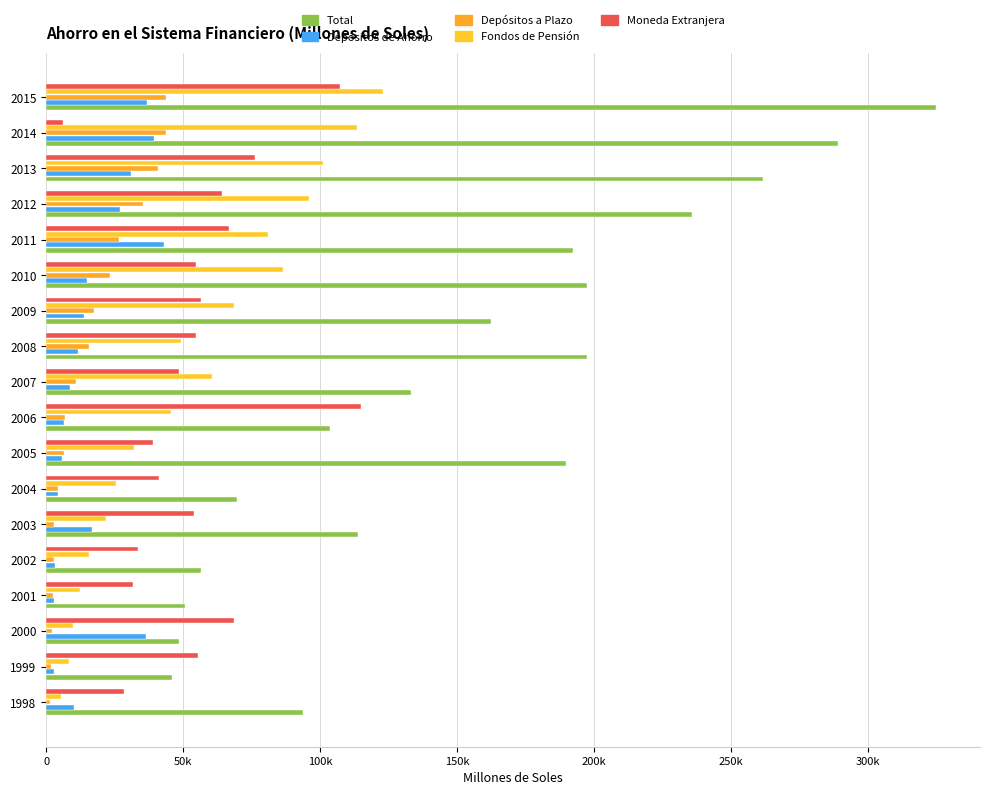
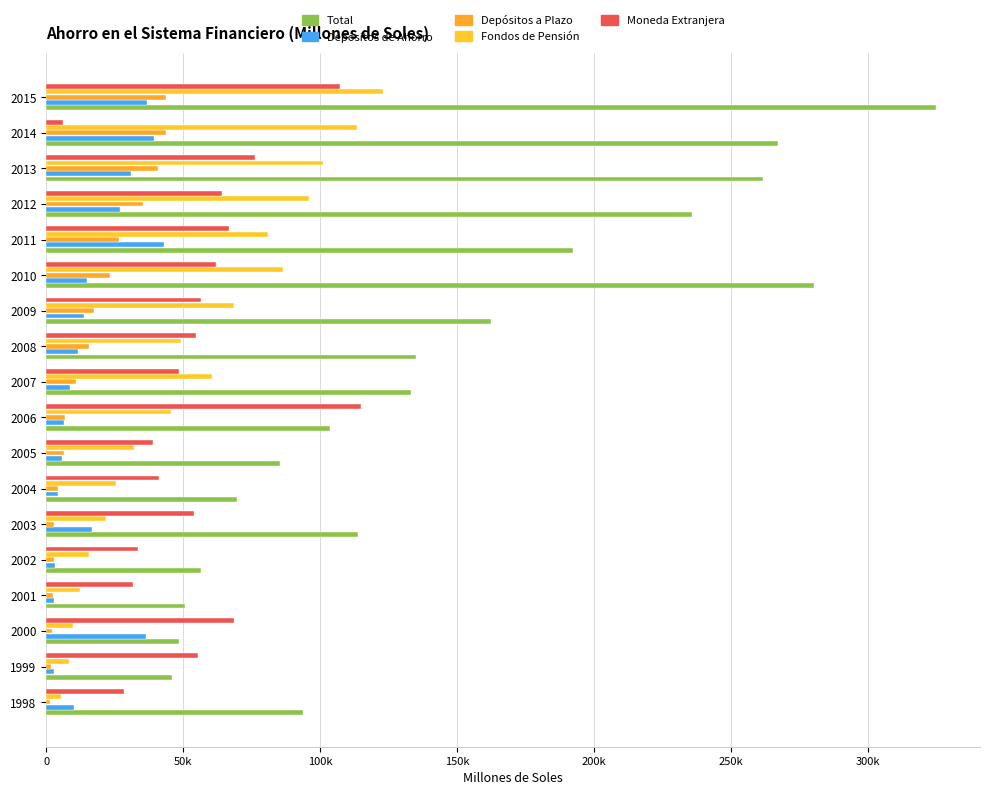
Total, 2014: 289000 -> 267000
Moneda Extranjera, 2010: 55000 -> 62000
Total, 2010: 198000 -> 280000
Total, 2008: 198000 -> 135000
Total, 2005: 190000 -> 85000
